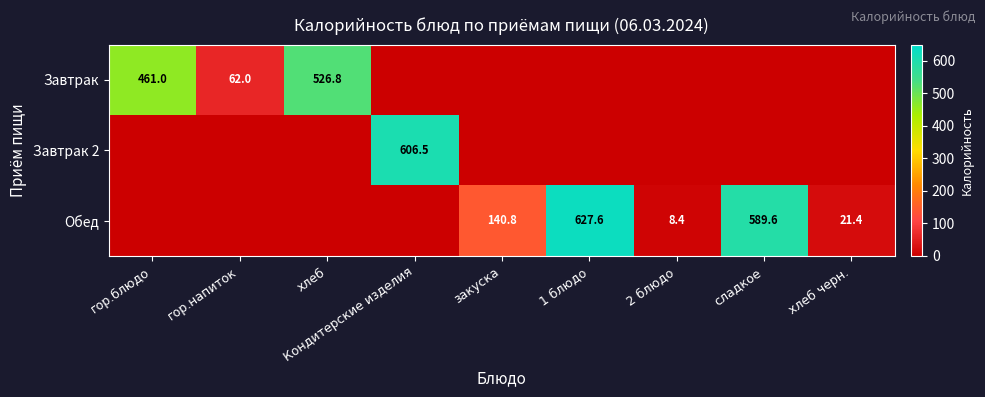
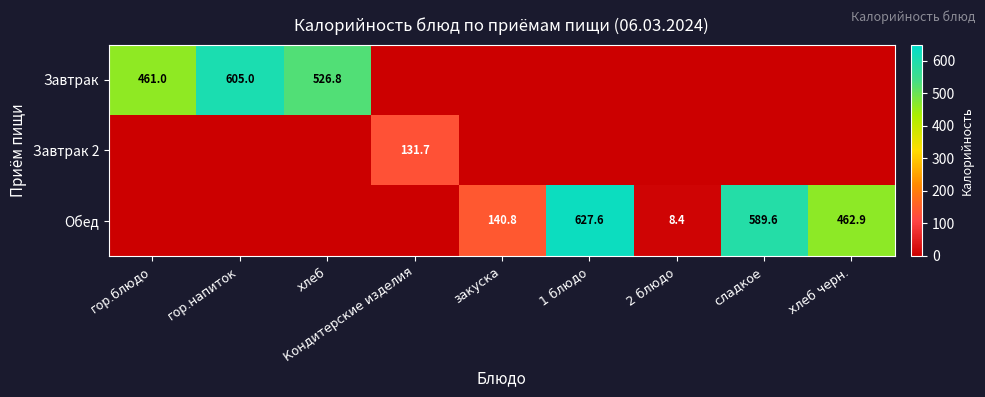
Завтрак, гор.напиток: 62.0 -> 605.0
Завтрак 2, Кондитерские изделия: 606.5 -> 131.7
Обед, хлеб черн.: 21.4 -> 462.9
